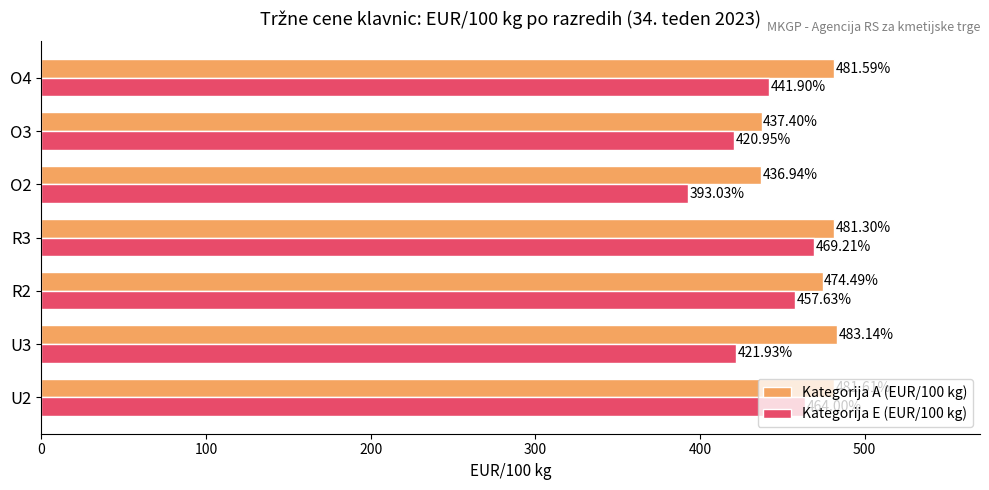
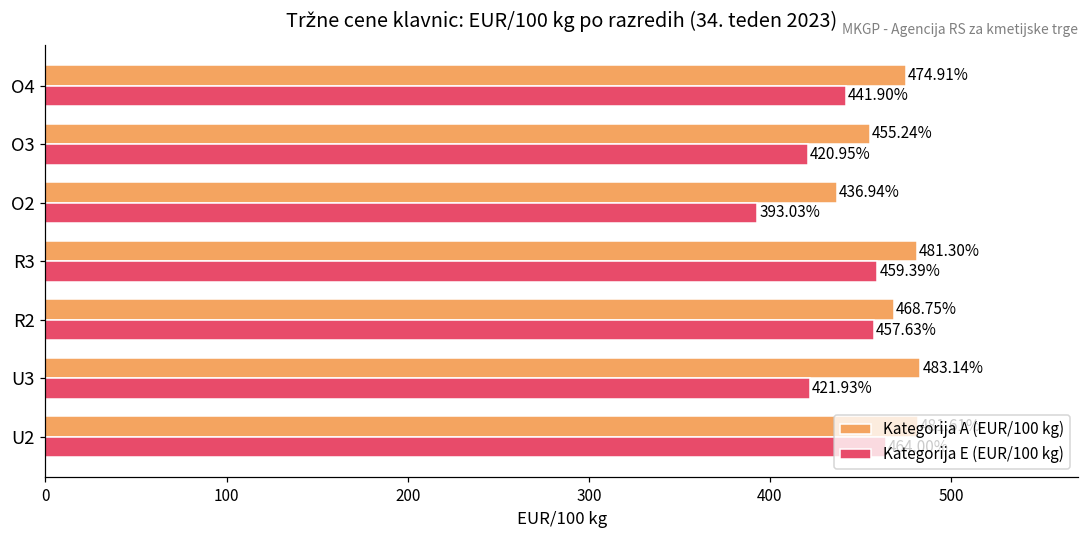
Kategorija A (EUR/100 kg), O4: 481.59% -> 474.91%
Kategorija A (EUR/100 kg), O3: 437.40% -> 455.24%
Kategorija E (EUR/100 kg), R3: 469.21% -> 459.39%
Kategorija A (EUR/100 kg), R2: 474.49% -> 468.75%
